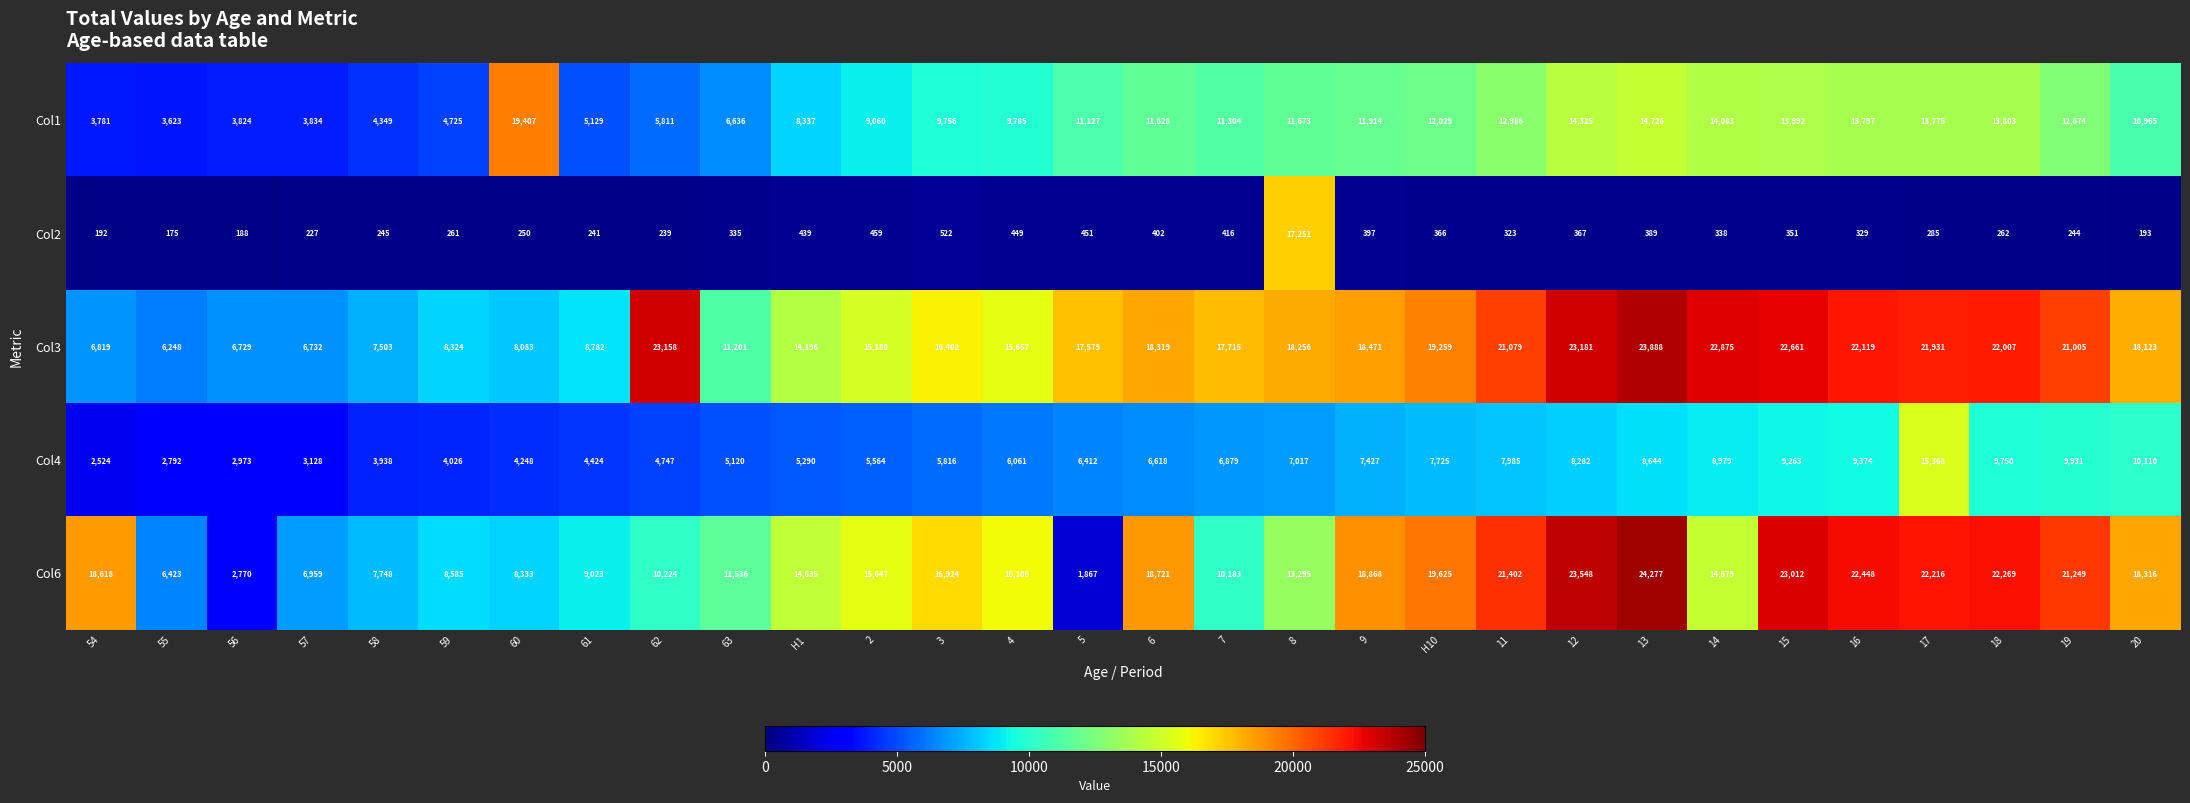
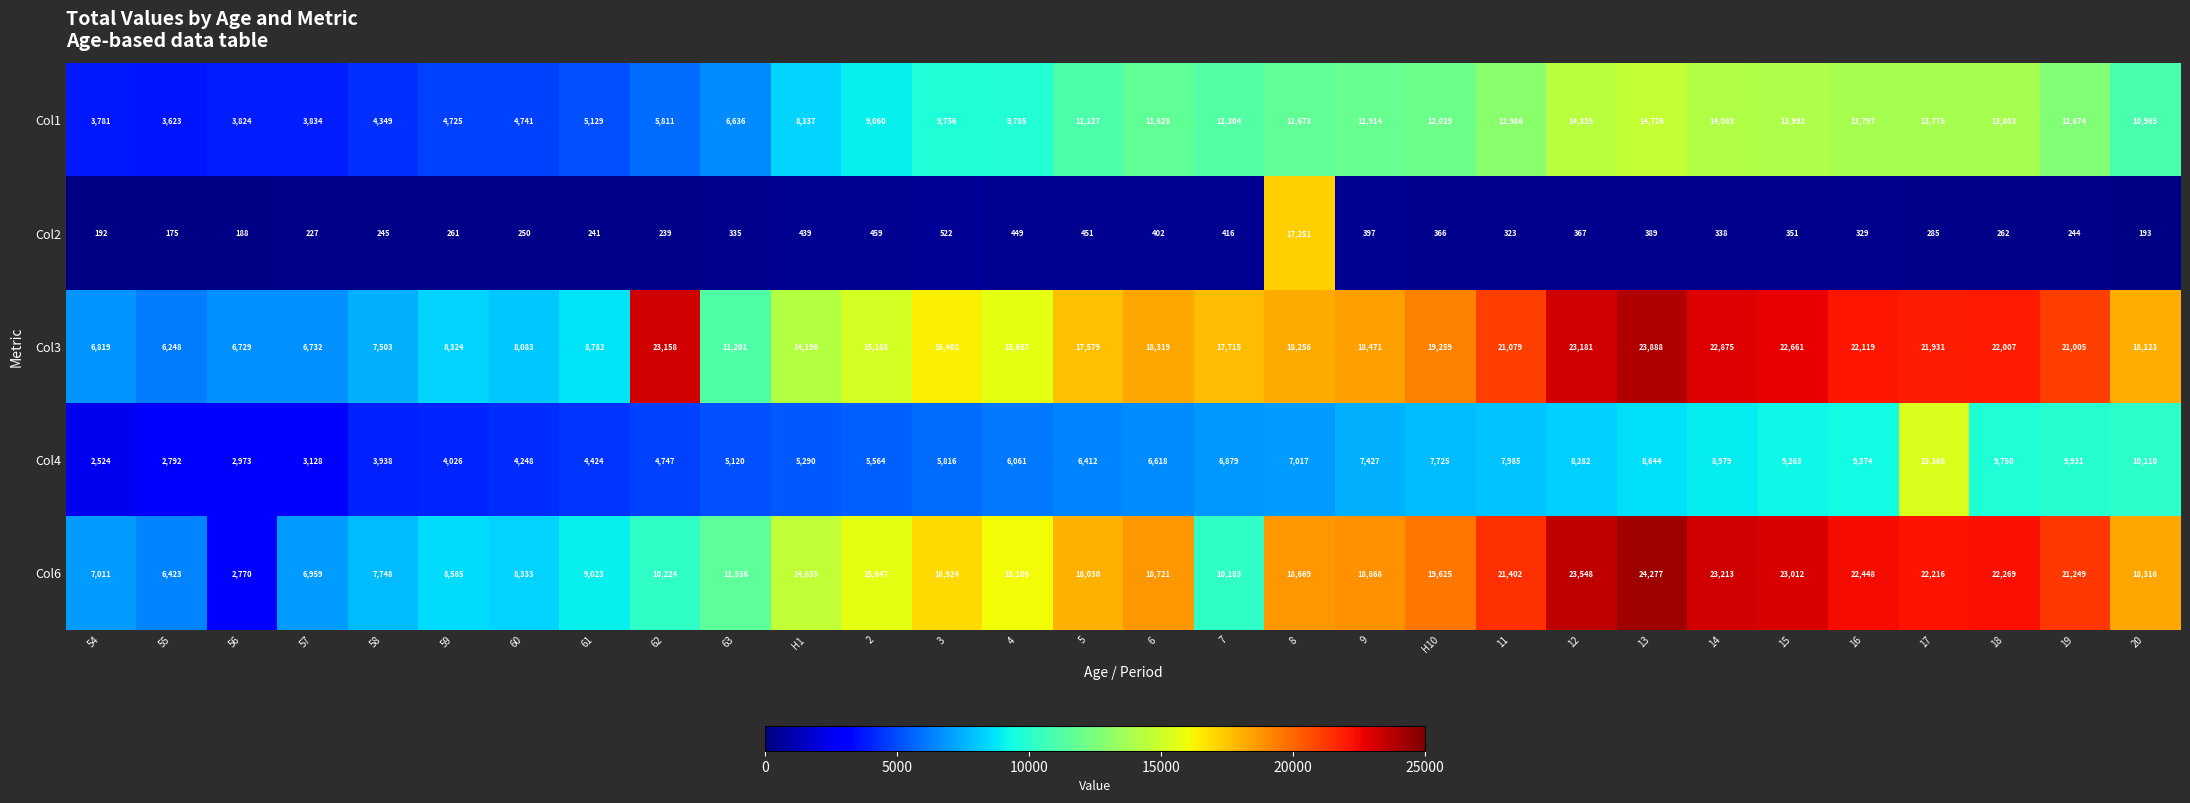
Col1, 60: 19,407 -> 4,741
Col6, 54: 18,618 -> 7,011
Col6, 5: 1,867 -> 18,030
Col6, 8: 13,295 -> 18,669
Col6, 14: 14,679 -> 23,213
